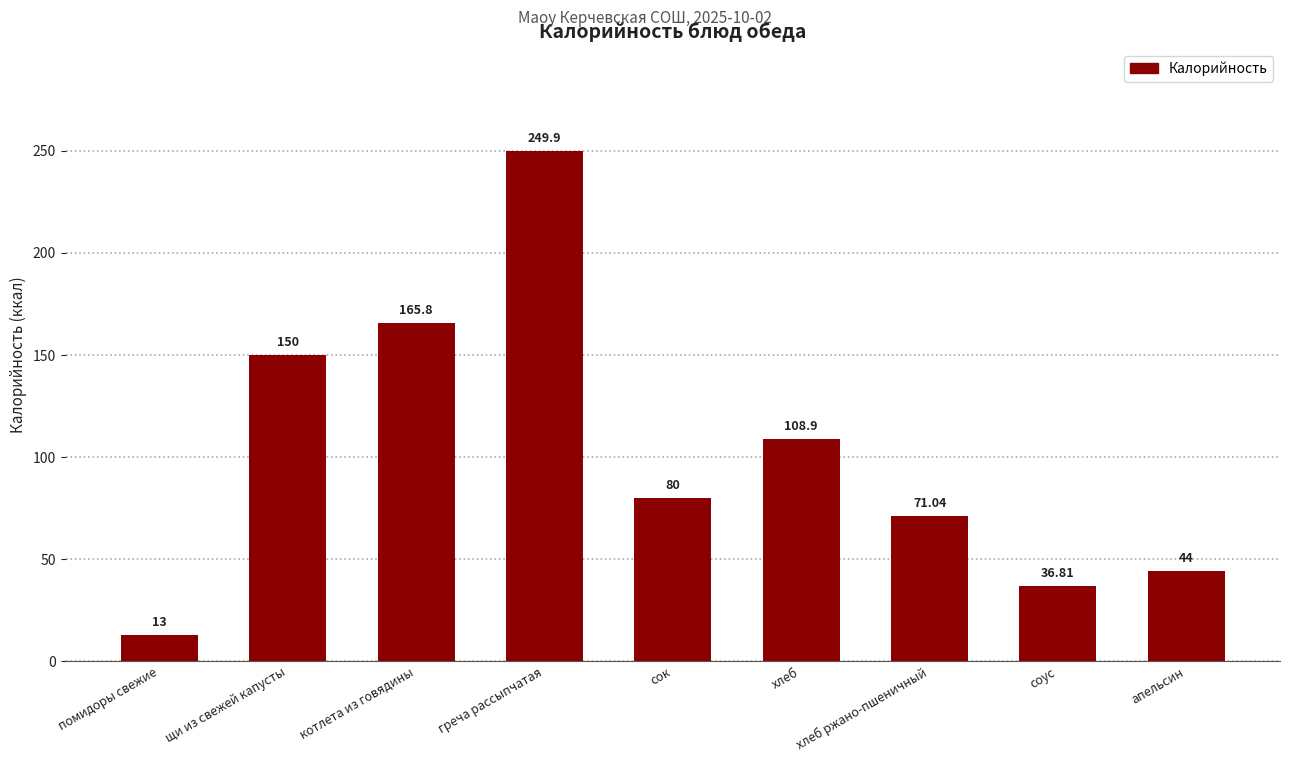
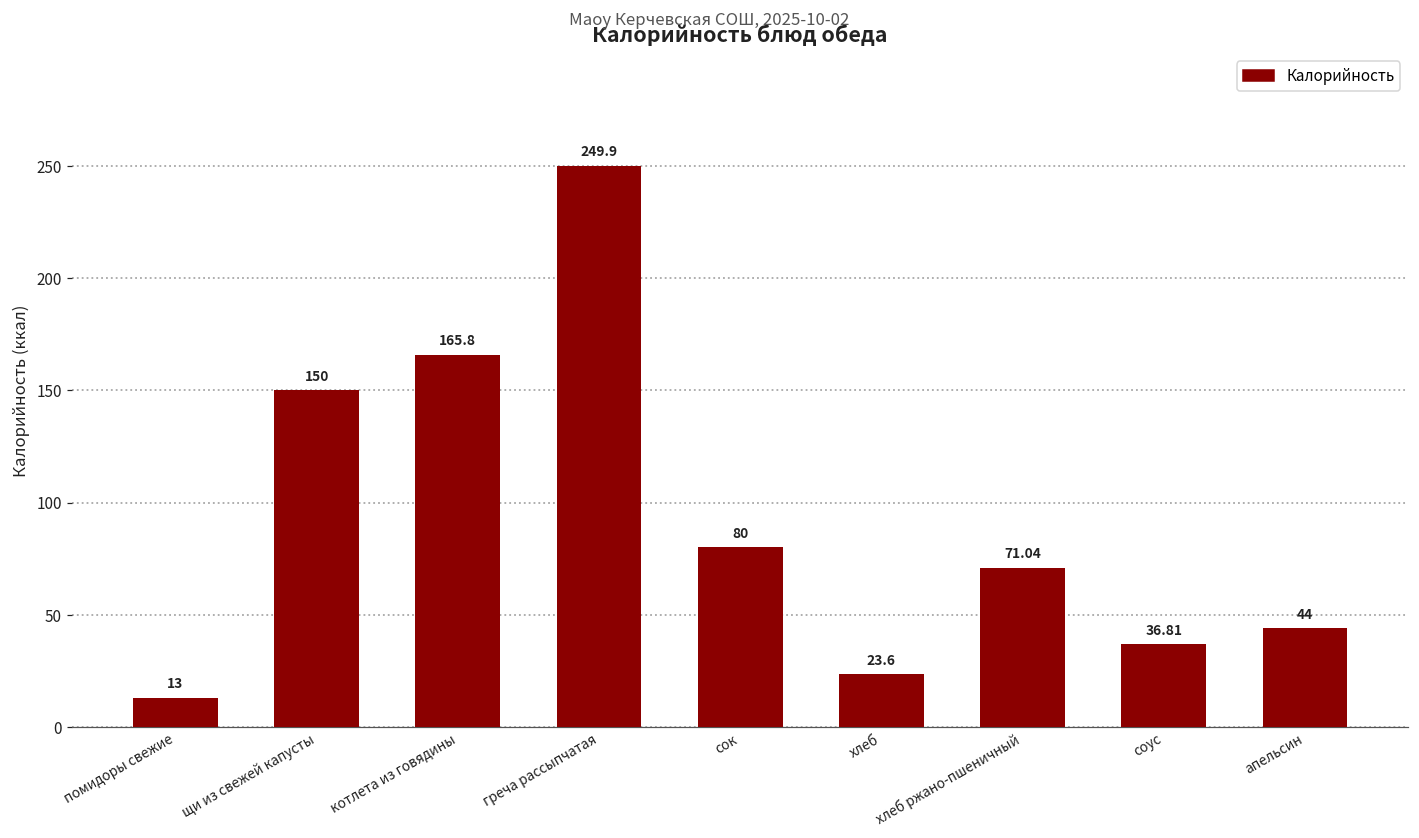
хлеб: 108.9 -> 23.6
